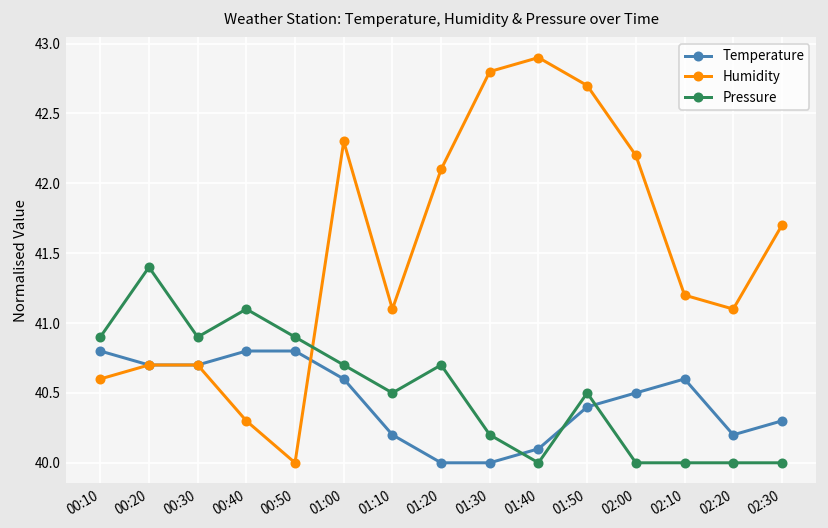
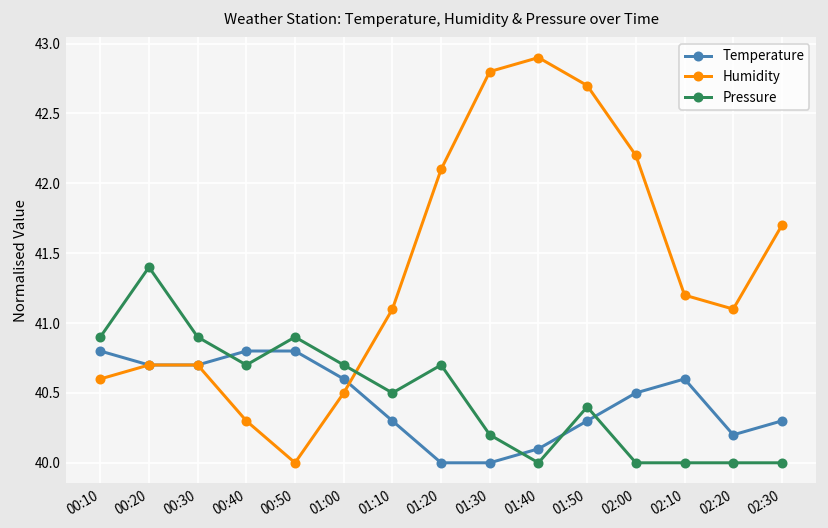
Pressure, 00:40: 41.10 -> 40.70
Humidity, 01:00: 42.30 -> 40.50
Temperature, 01:10: 40.20 -> 40.30
Temperature, 01:50: 40.40 -> 40.30
Pressure, 01:50: 40.50 -> 40.40
